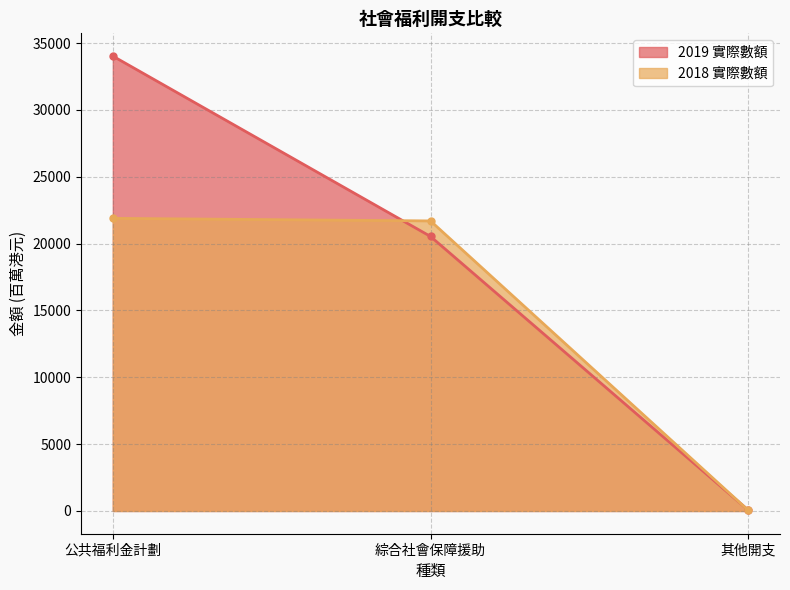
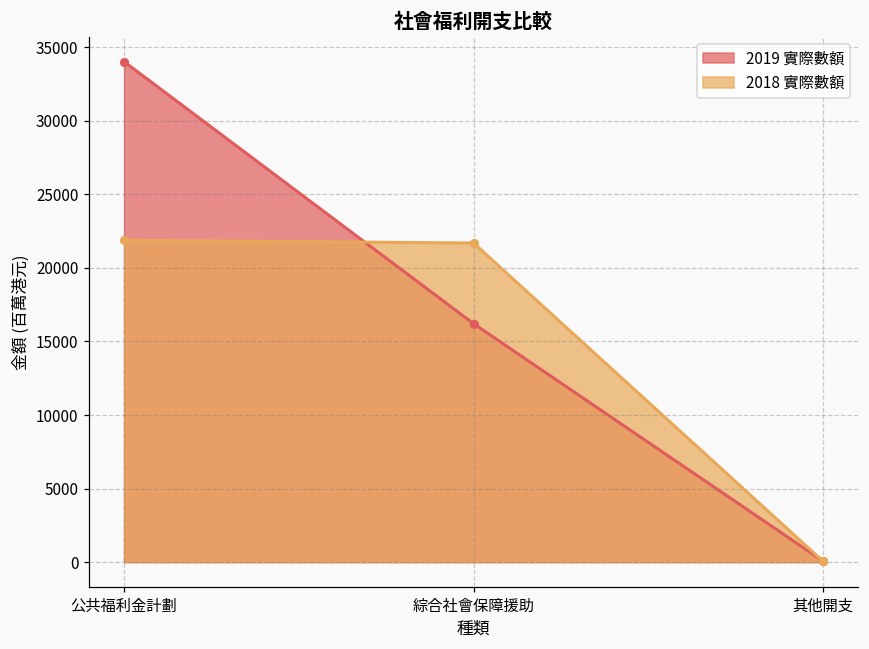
2019 實際數額, 綜合社會保障援助: 20500 -> 16200
